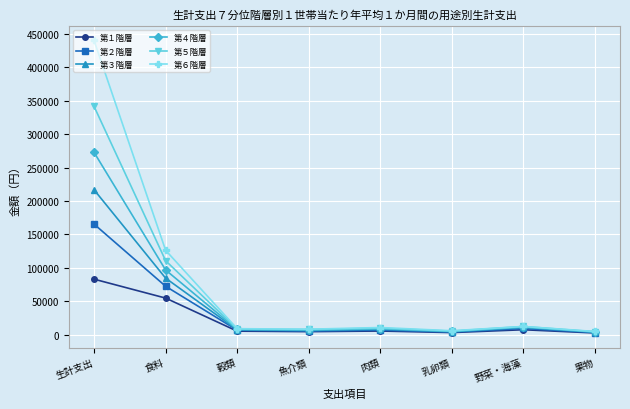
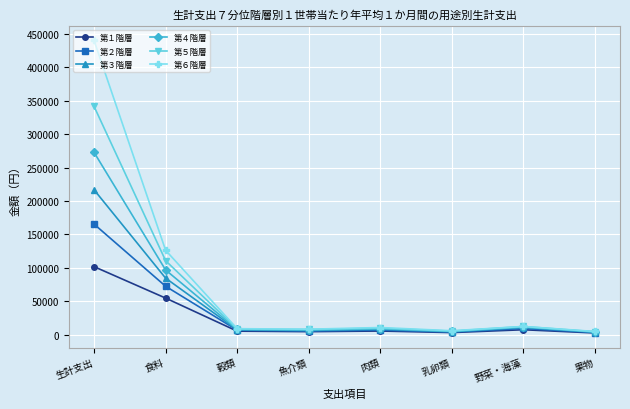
第１階層, 生計支出: 80000 -> 100000
